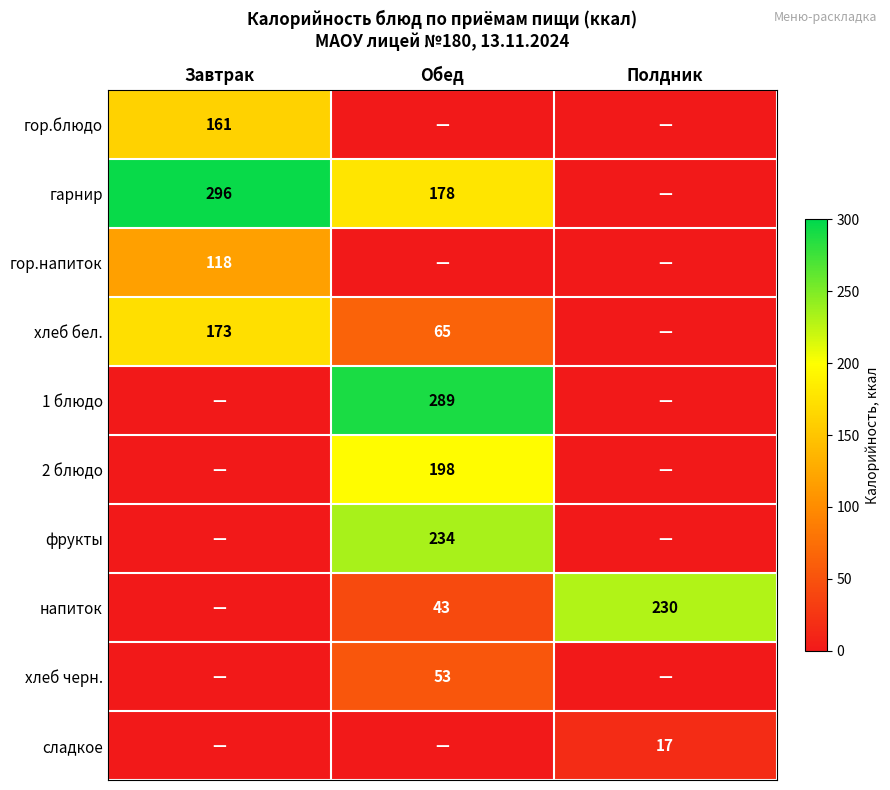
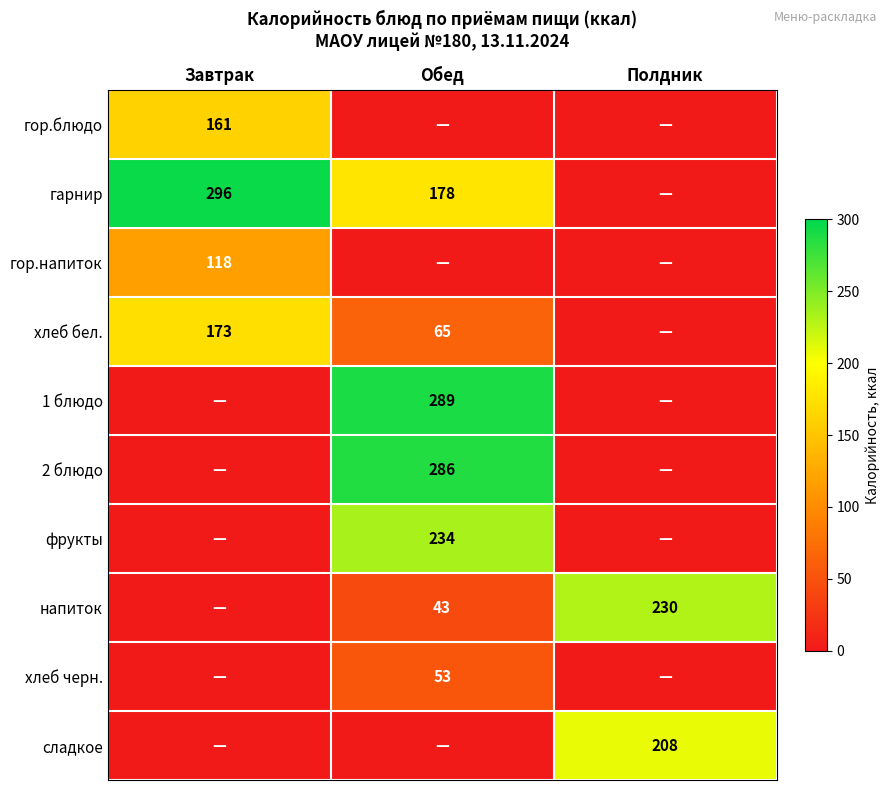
2 блюдо, Обед: 198 -> 286
сладкое, Полдник: 17 -> 208
